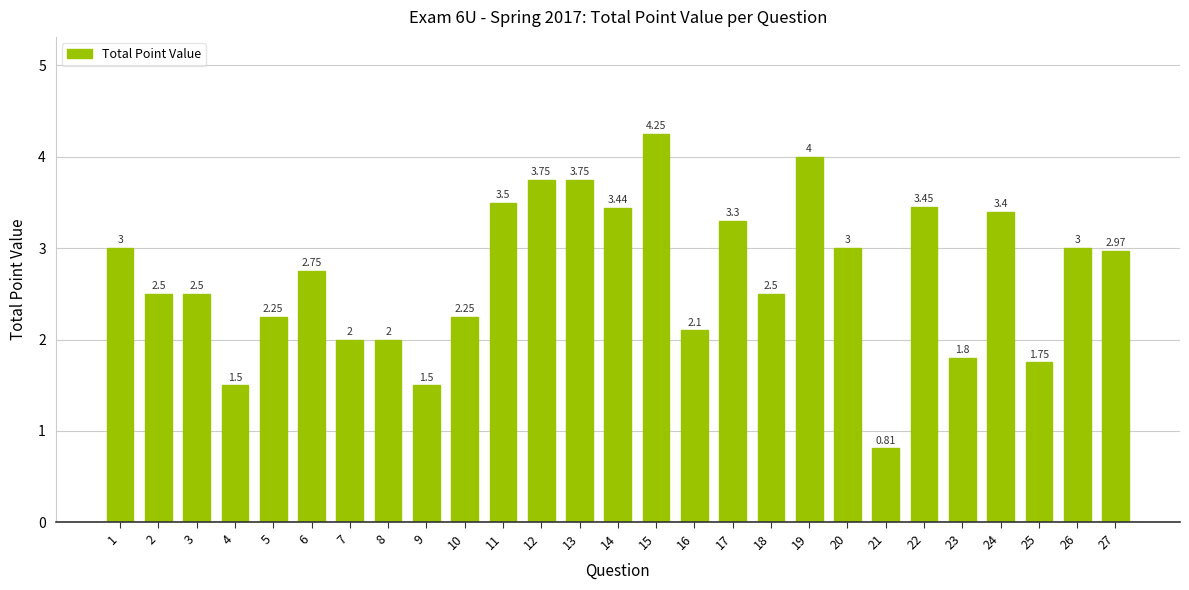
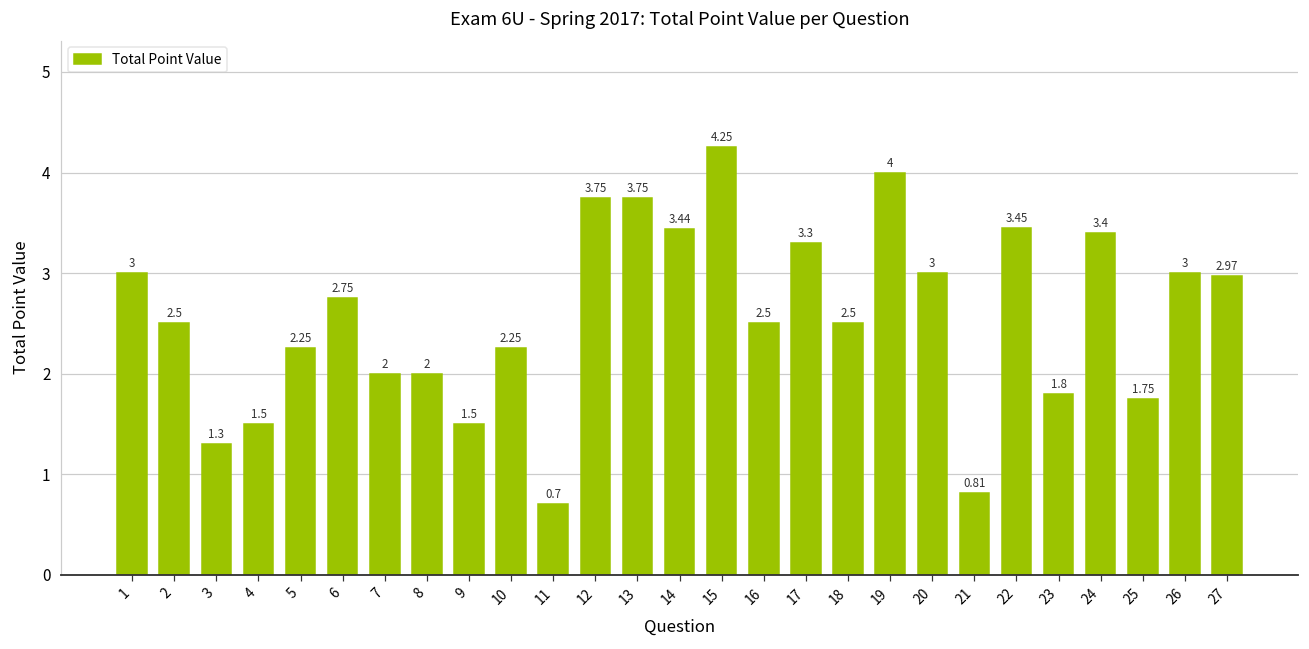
3: 2.5 -> 1.3
11: 3.5 -> 0.7
16: 2.1 -> 2.5
